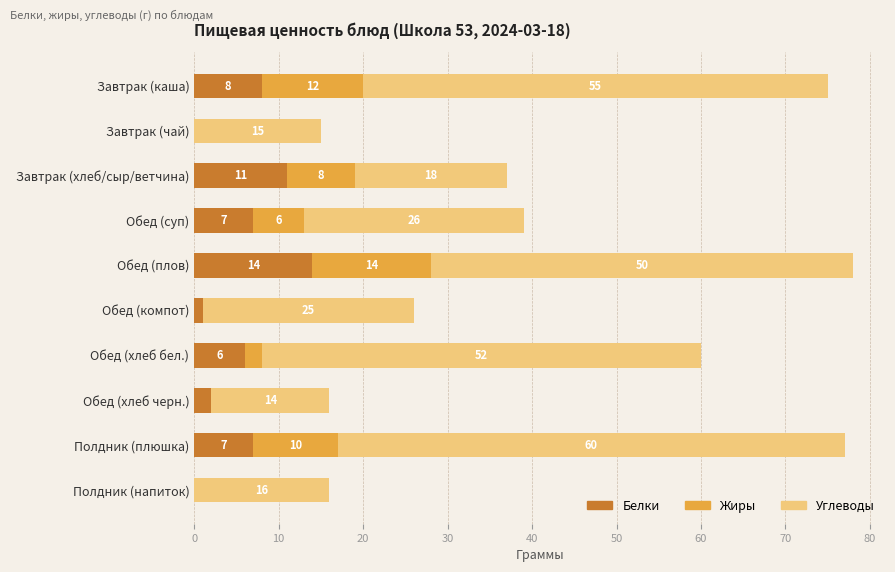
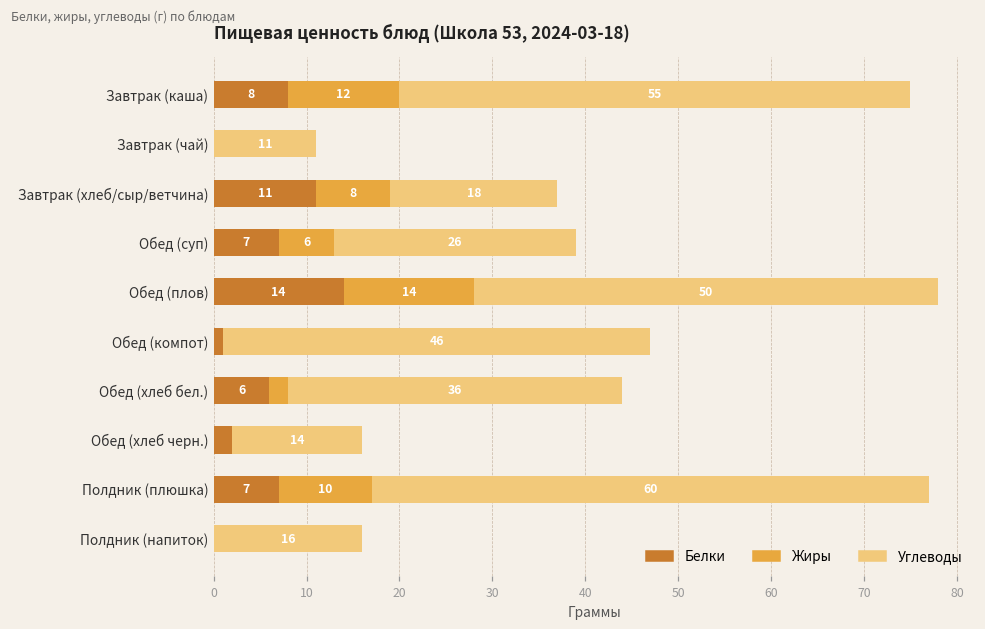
Углеводы, Завтрак (чай): 15 -> 11
Углеводы, Обед (компот): 25 -> 46
Углеводы, Обед (хлеб бел.): 52 -> 36
